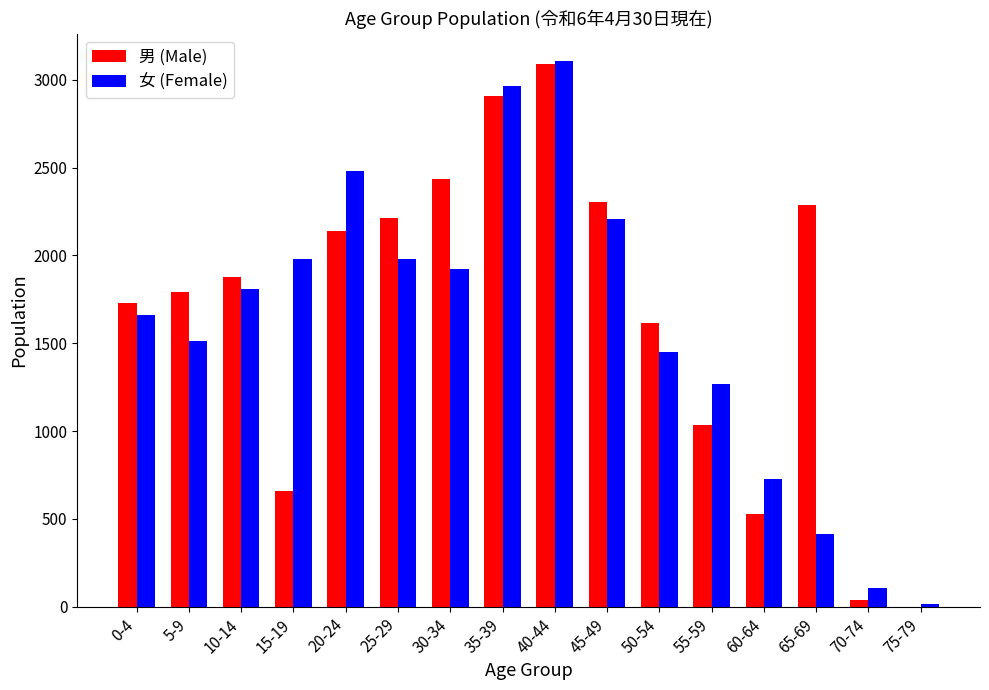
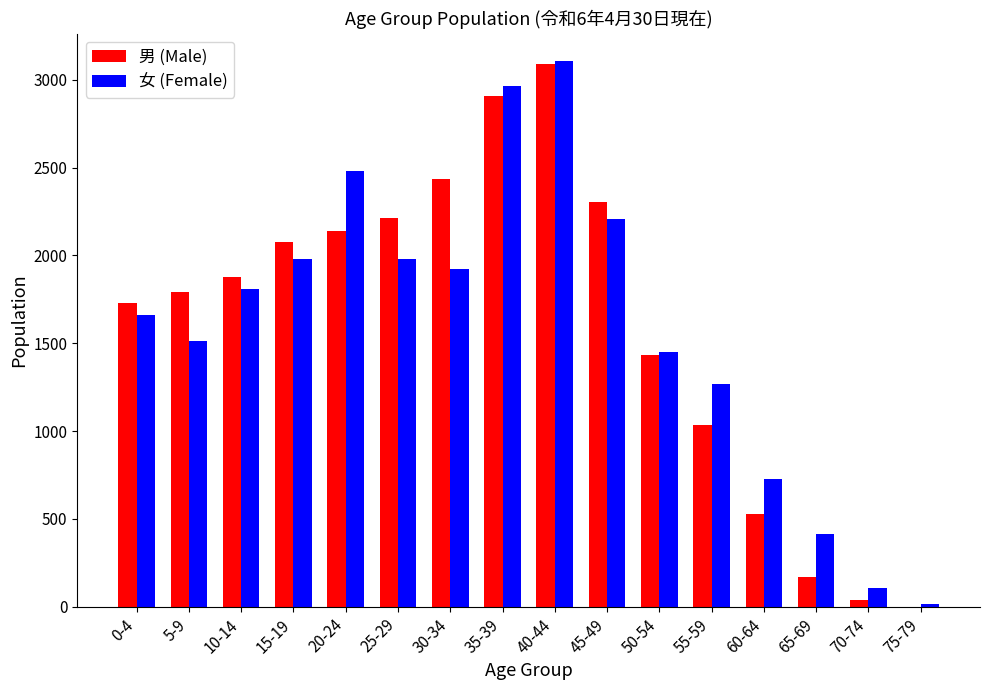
男 (Male), 15-19: 660 -> 2080
男 (Male), 50-54: 1620 -> 1430
男 (Male), 65-69: 2290 -> 170
